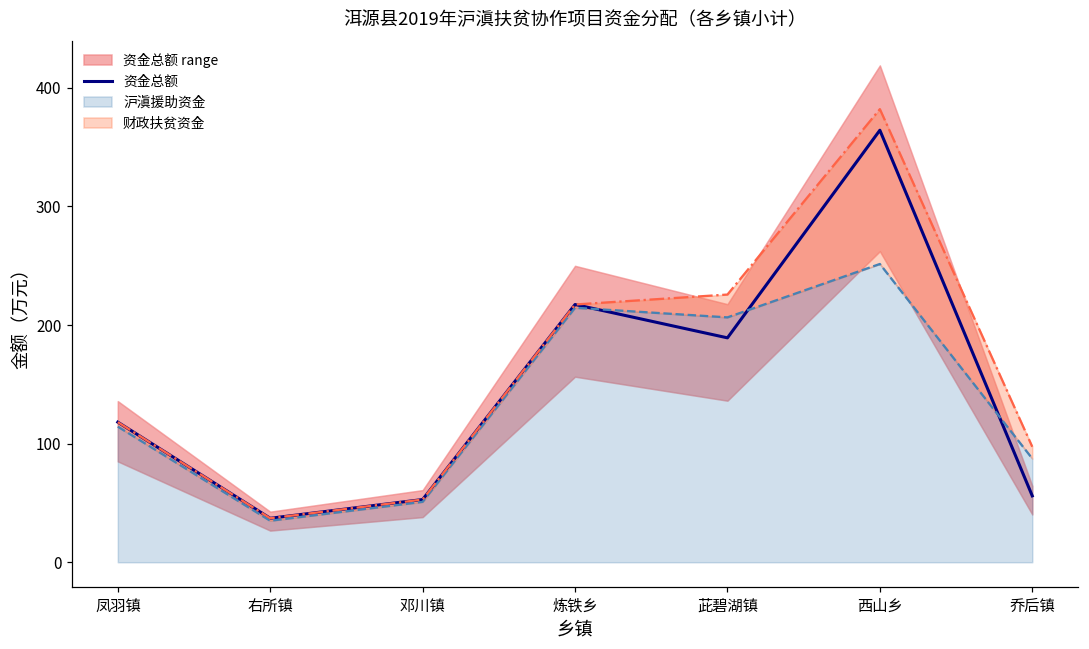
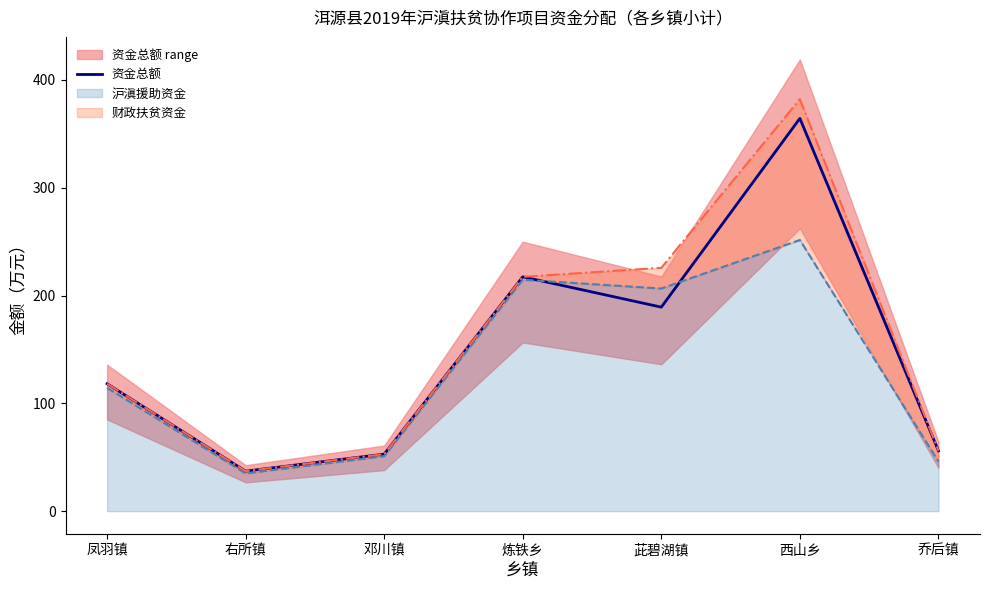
沪滇援助资金, 乔后镇: 87 -> 46
